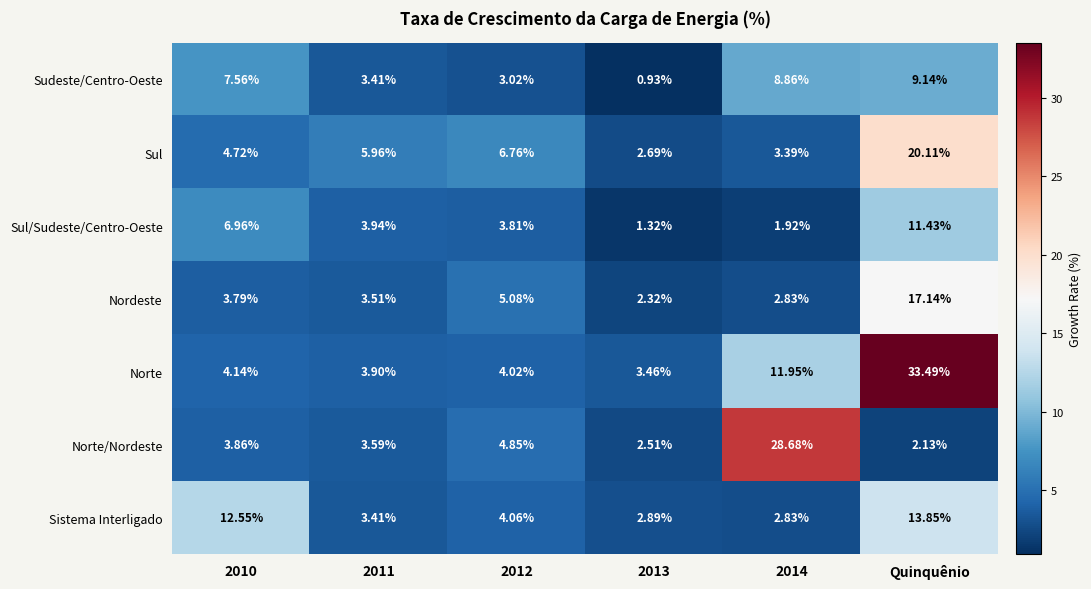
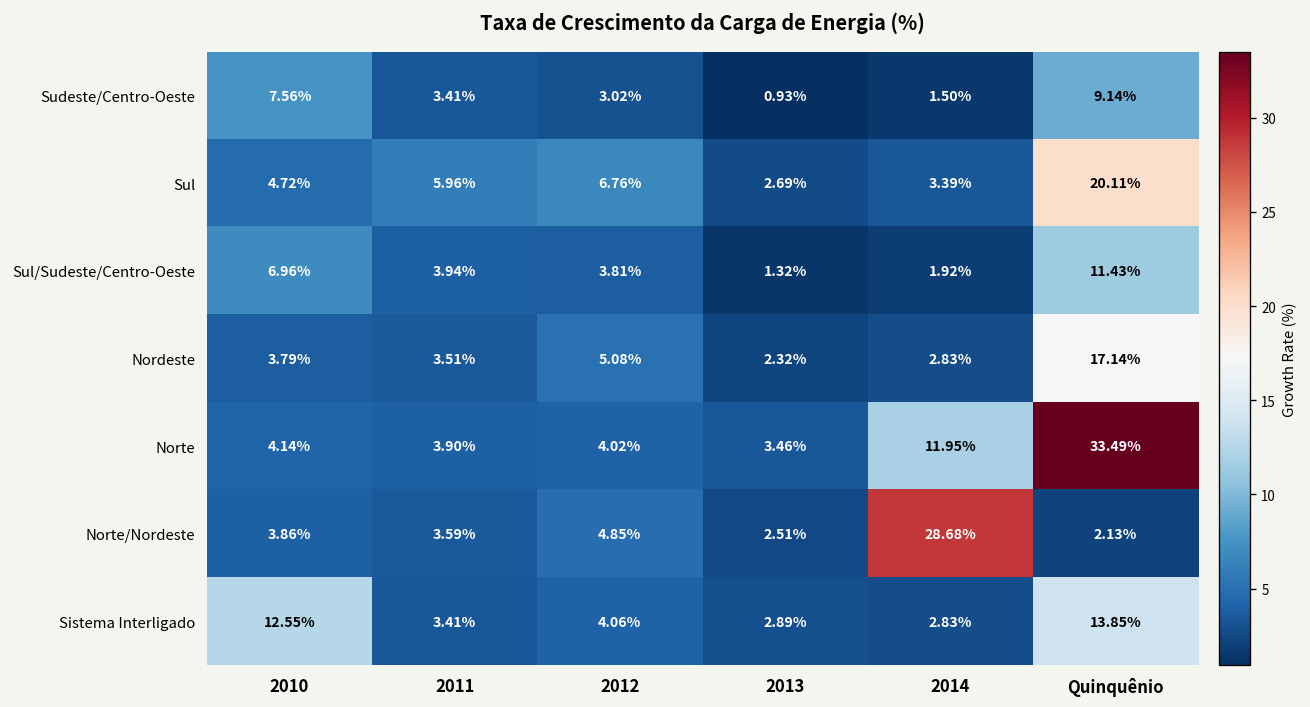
Sudeste/Centro-Oeste, 2014: 8.86% -> 1.50%
